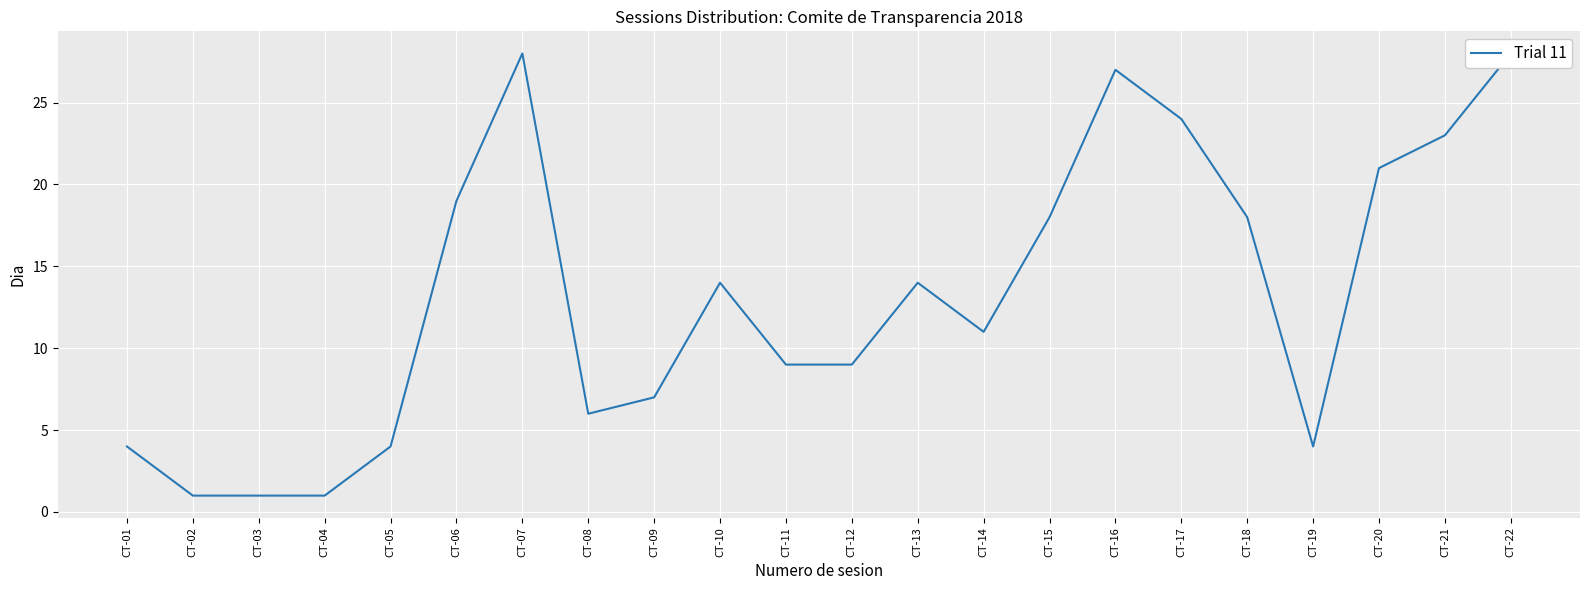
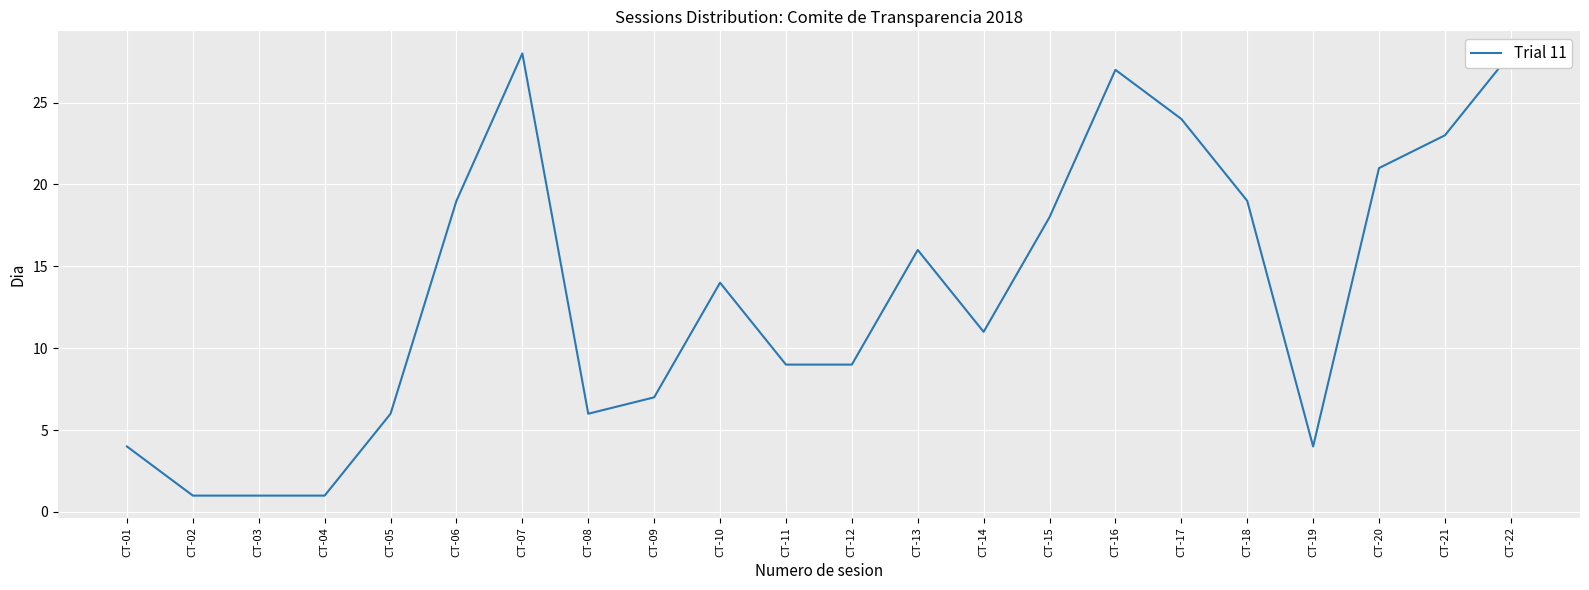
CT-05: 4 -> 6
CT-13: 14 -> 16
CT-18: 18 -> 19
